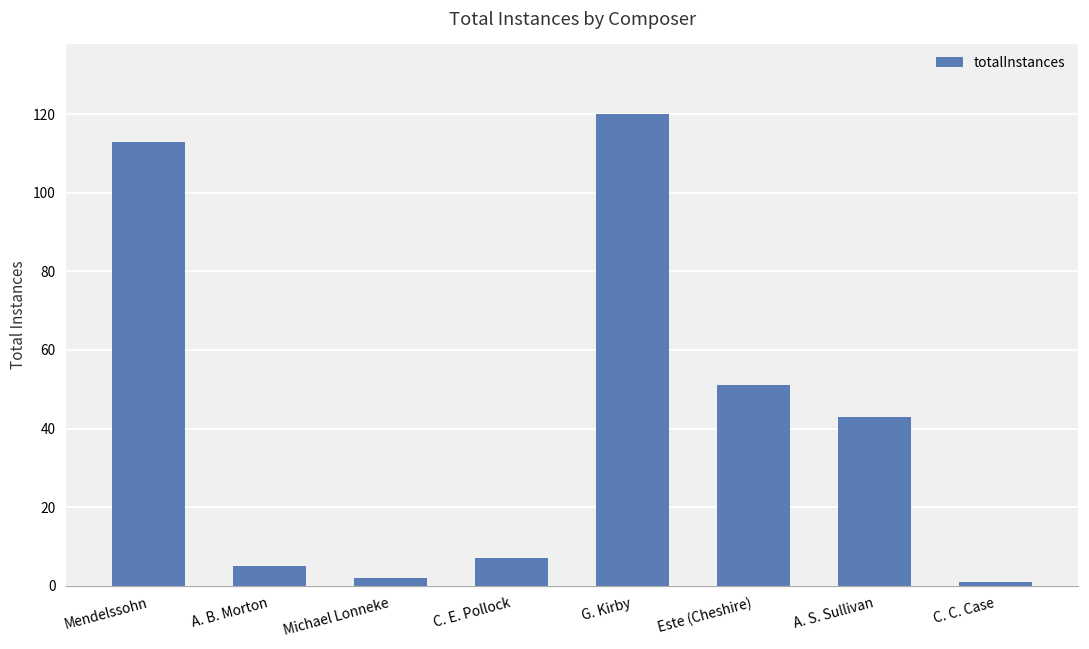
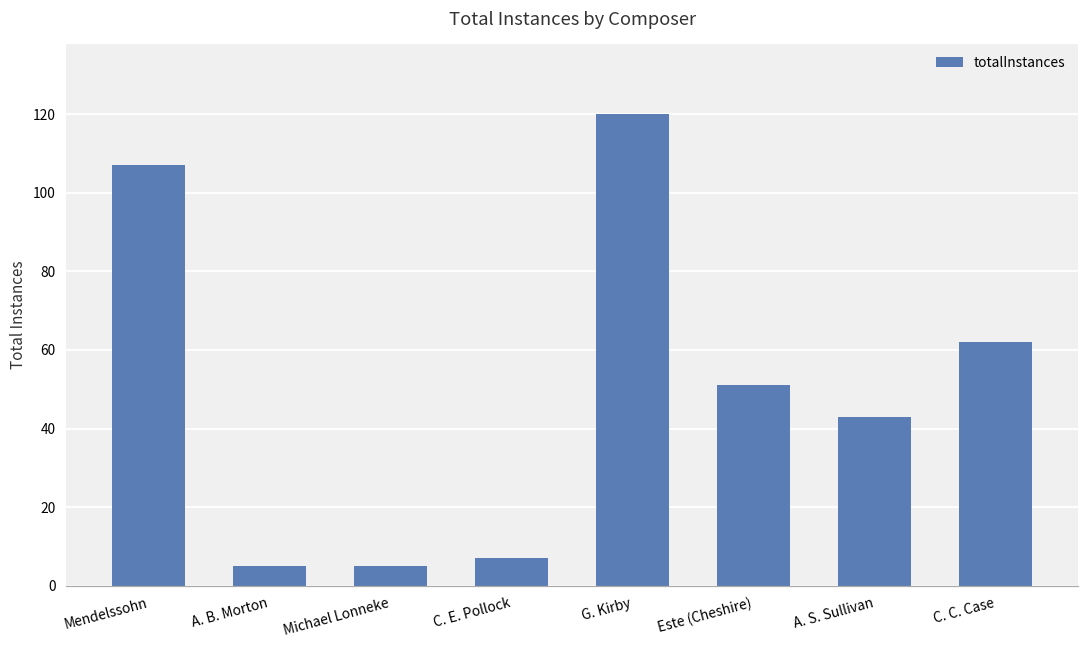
Mendelssohn: 113 -> 107
Michael Lonneke: 2 -> 5
C. C. Case: 1 -> 62
